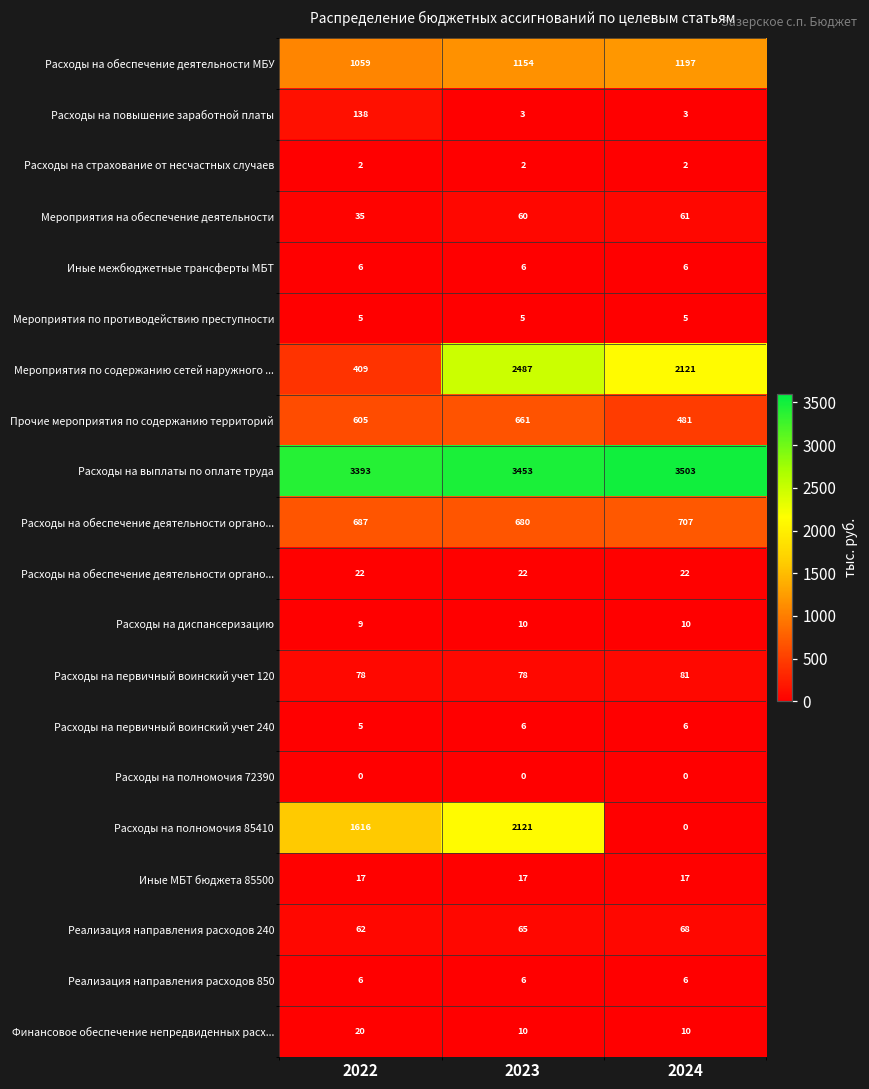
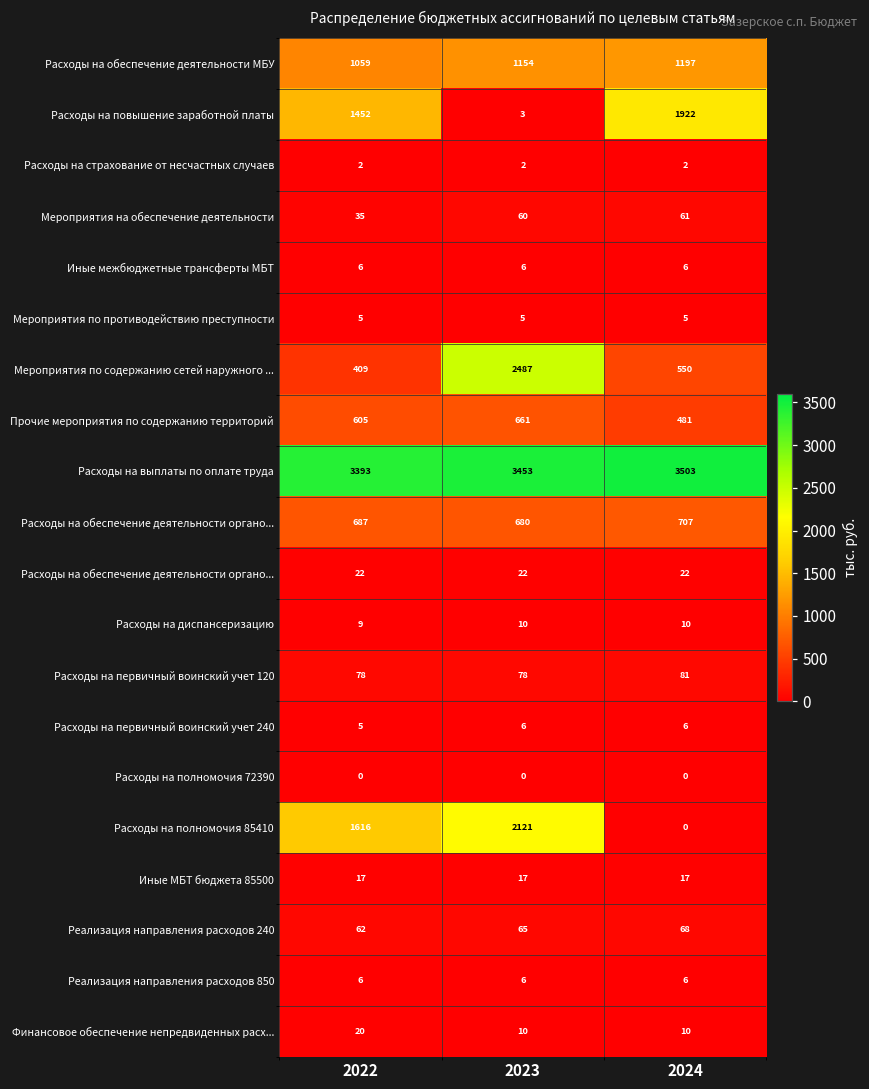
Расходы на повышение заработной платы, 2022: 138 -> 1452
Расходы на повышение заработной платы, 2024: 3 -> 1922
Мероприятия по содержанию сетей наружного ..., 2024: 2121 -> 550
